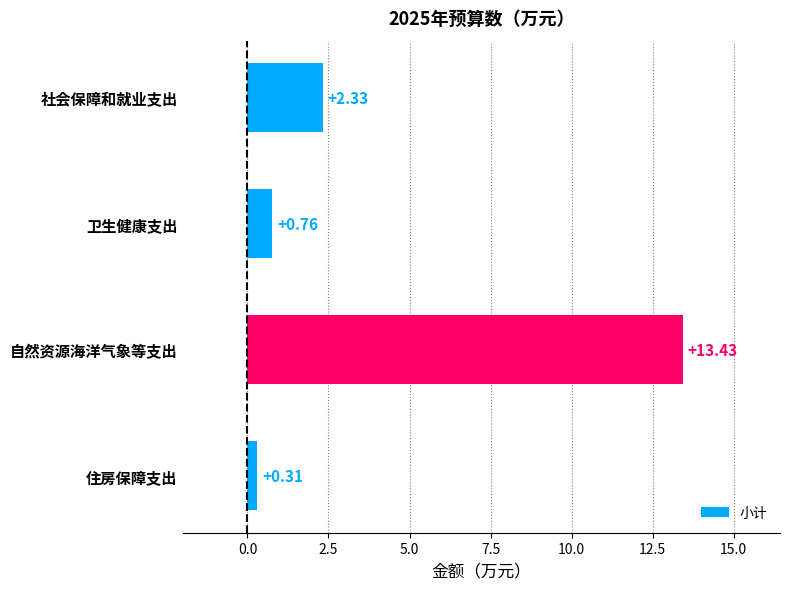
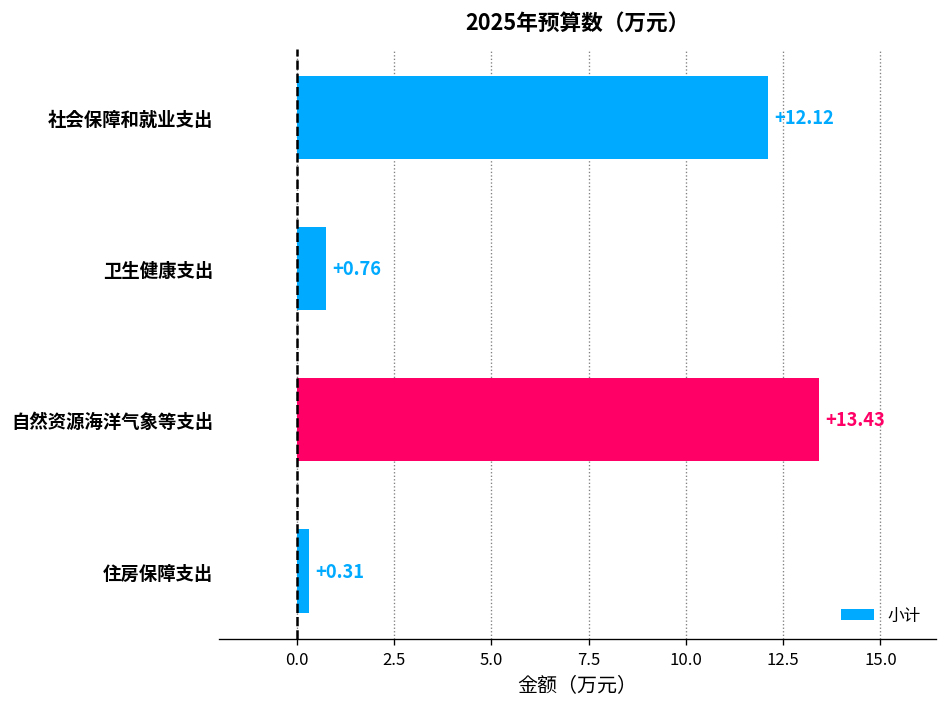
社会保障和就业支出: +2.33 -> +12.12
